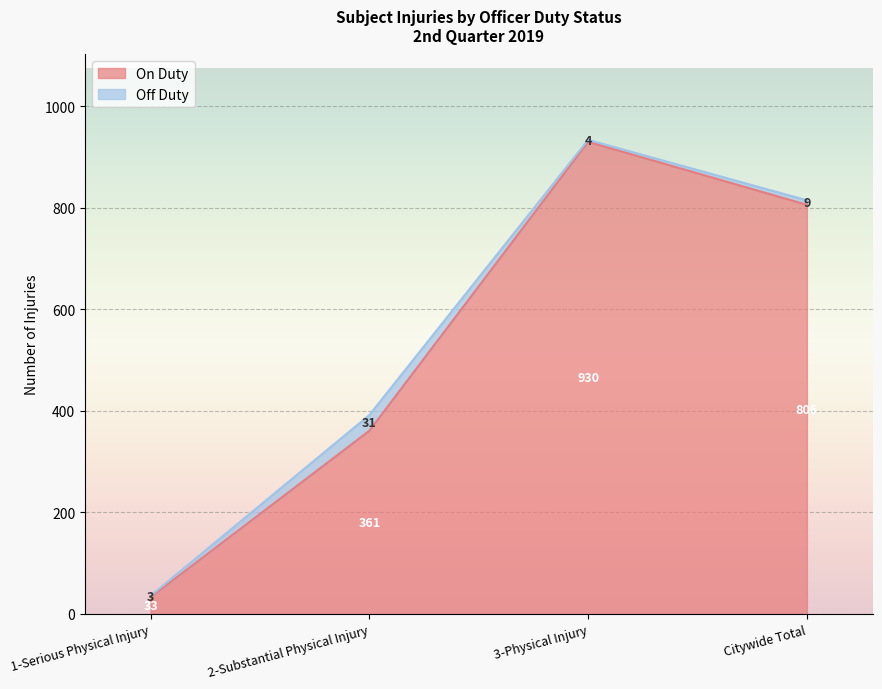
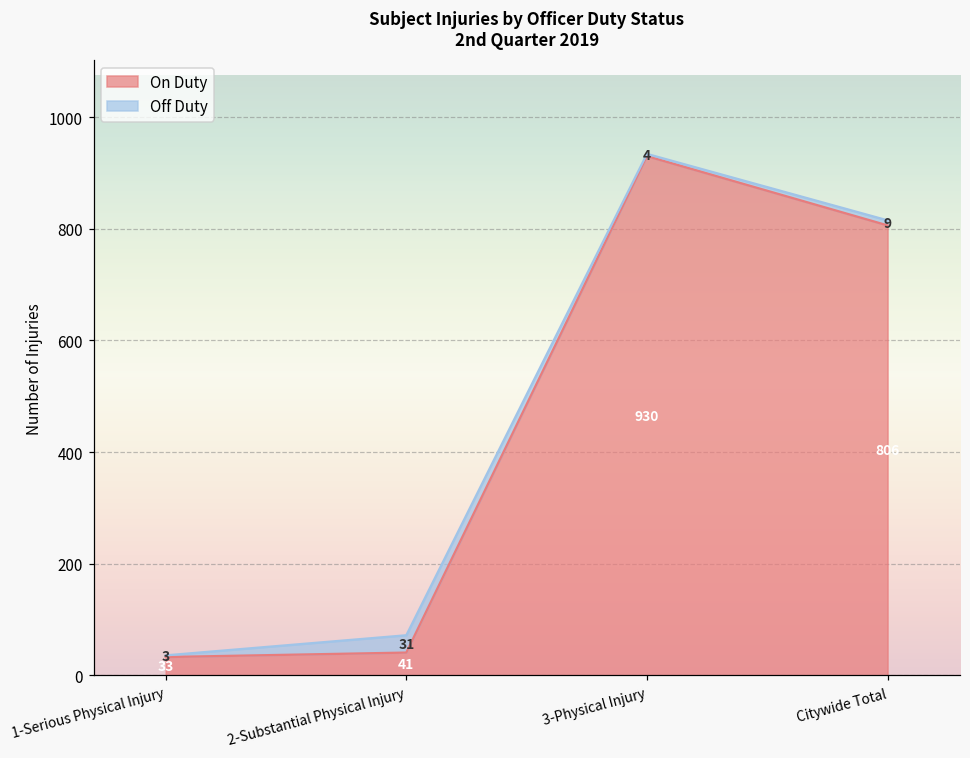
On Duty, 2-Substantial Physical Injury: 361 -> 41
